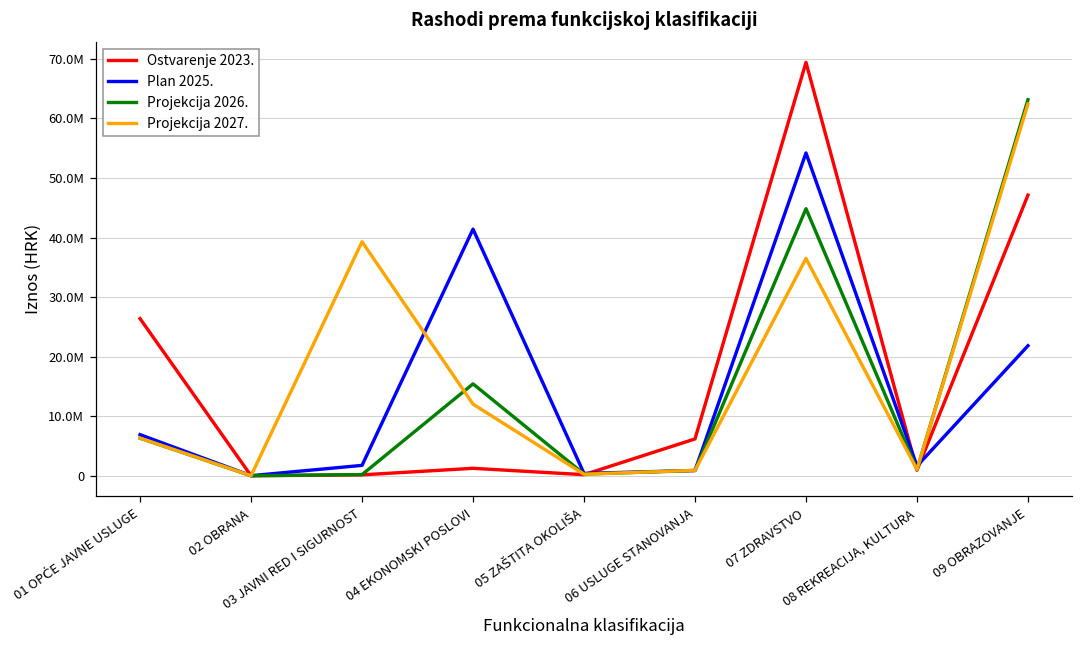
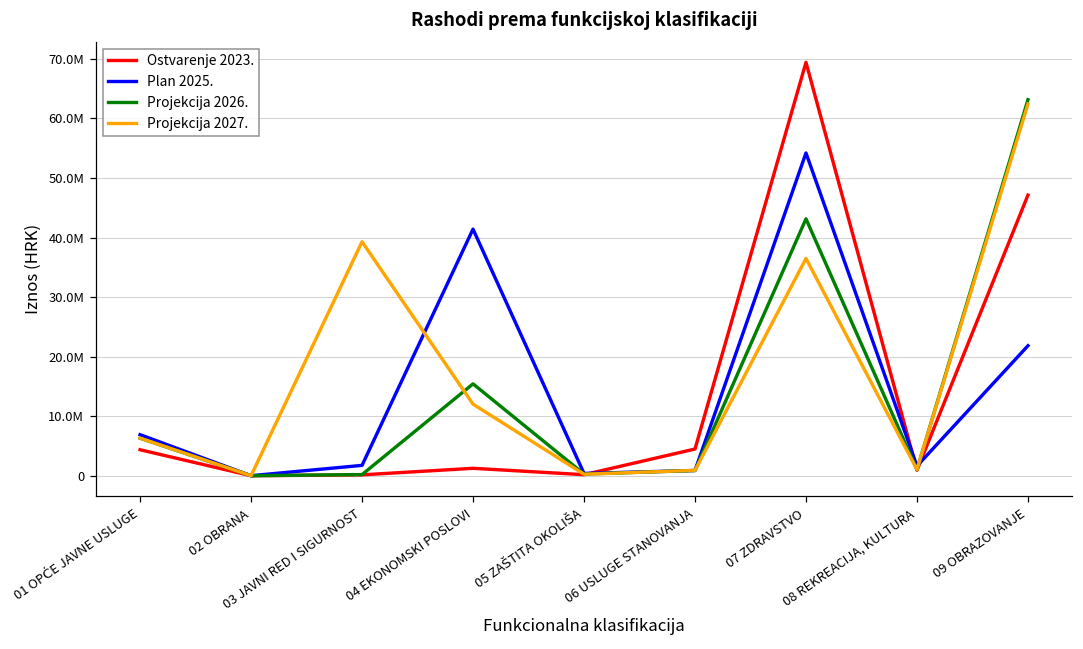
Ostvarenje 2023., 01 OPĆE JAVNE USLUGE: 26000000 -> 4000000
Ostvarenje 2023., 06 USLUGE STANOVANJA: 6000000 -> 5000000
Projekcija 2026., 07 ZDRAVSTVO: 45000000 -> 43000000
